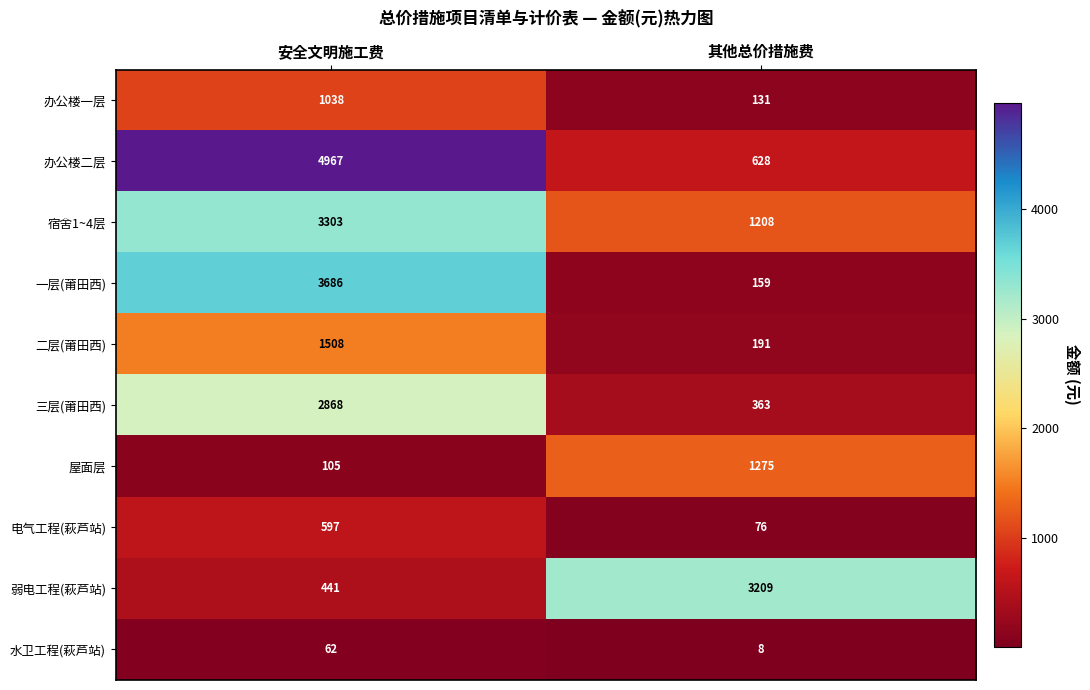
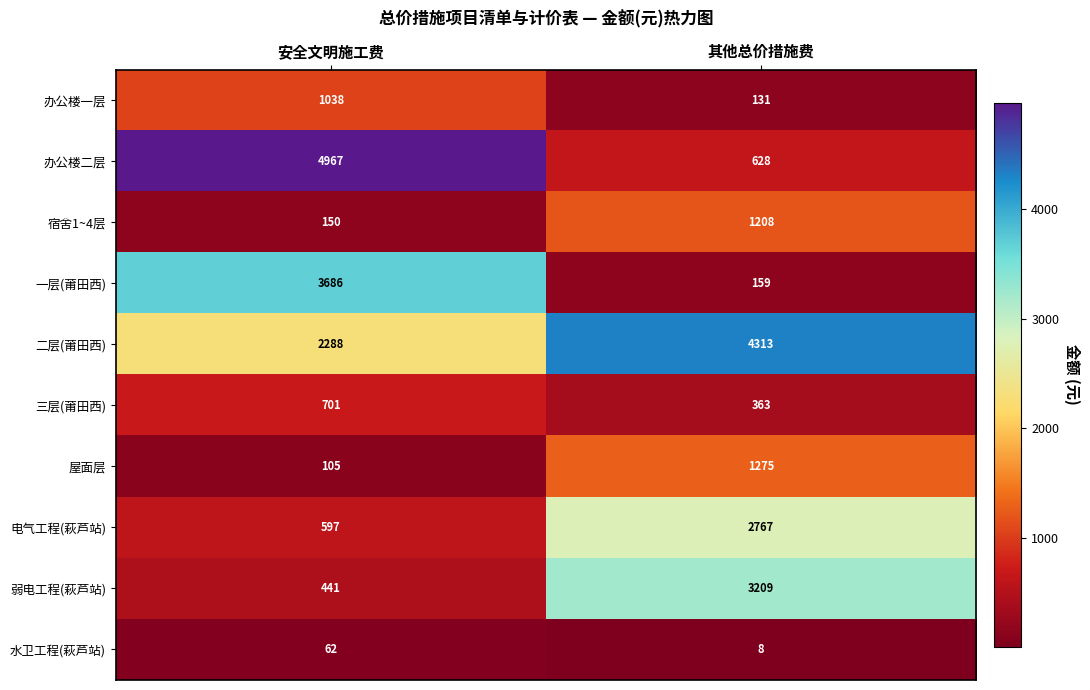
宿舍1~4层, 安全文明施工费: 3303 -> 150
二层(莆田西), 安全文明施工费: 1508 -> 2288
二层(莆田西), 其他总价措施费: 191 -> 4313
三层(莆田西), 安全文明施工费: 2868 -> 701
电气工程(萩芦站), 其他总价措施费: 76 -> 2767
